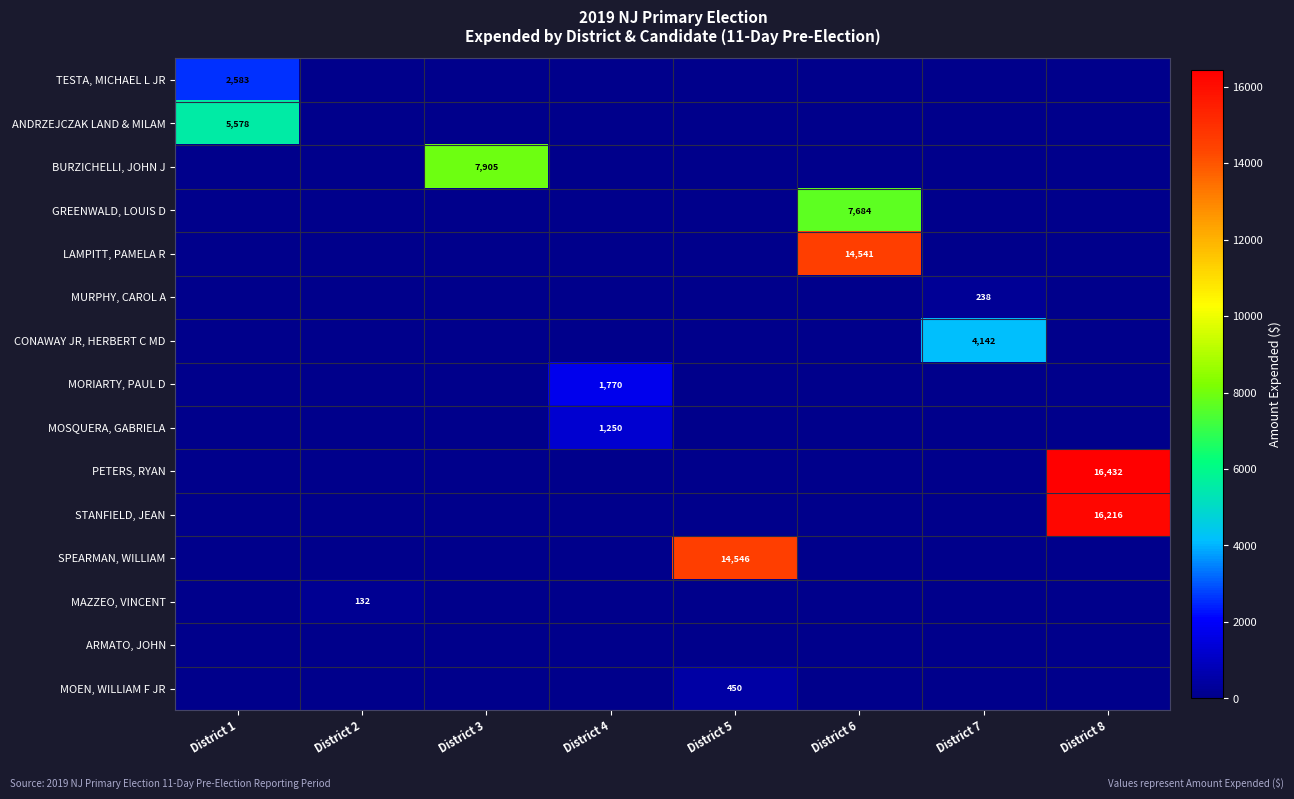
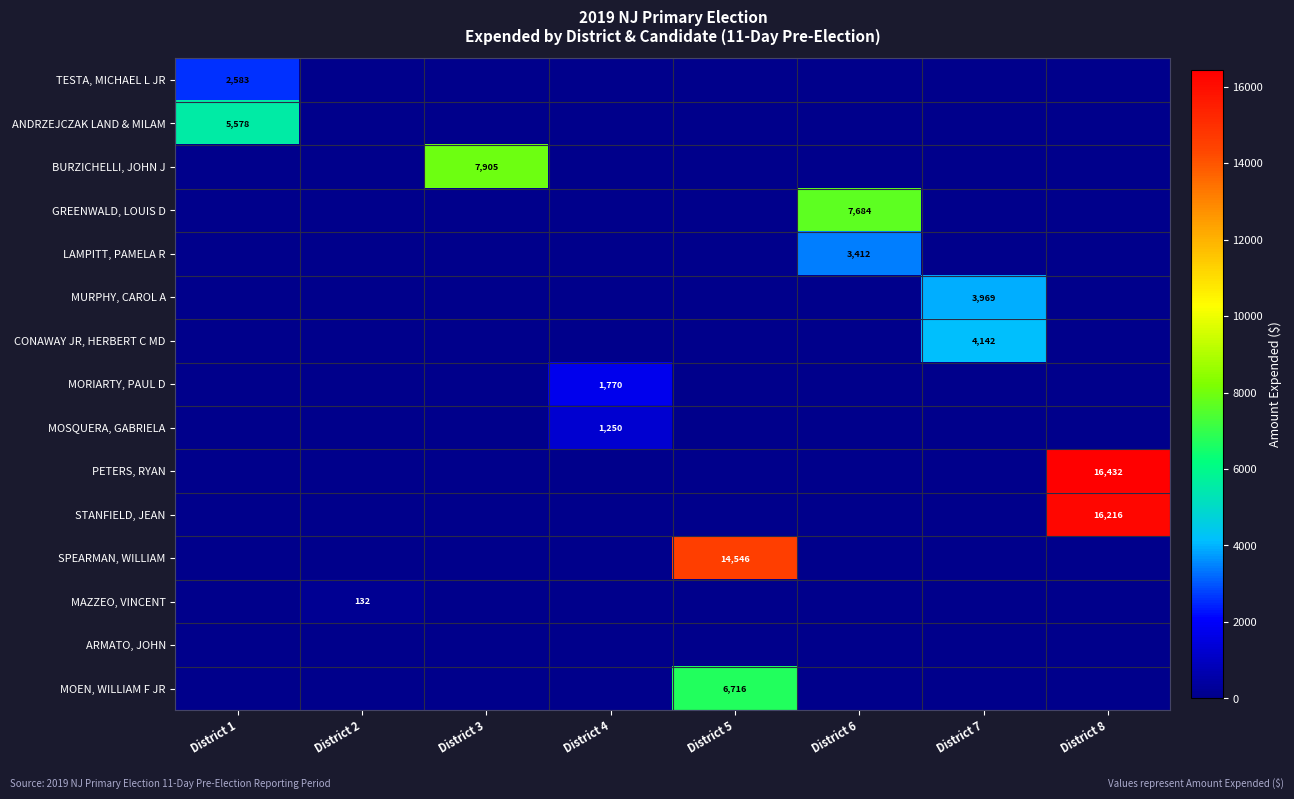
LAMPITT, PAMELA R, District 6: 14,541 -> 3,412
MURPHY, CAROL A, District 7: 238 -> 3,969
MOEN, WILLIAM F JR, District 5: 450 -> 6,716
